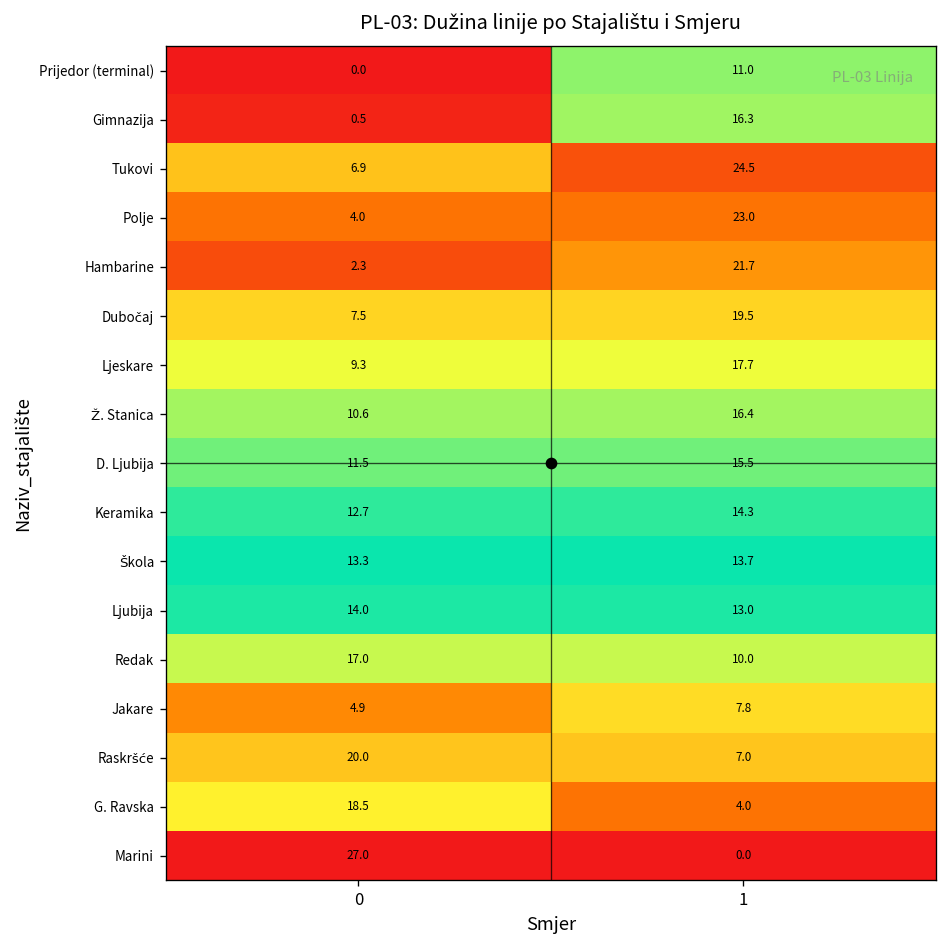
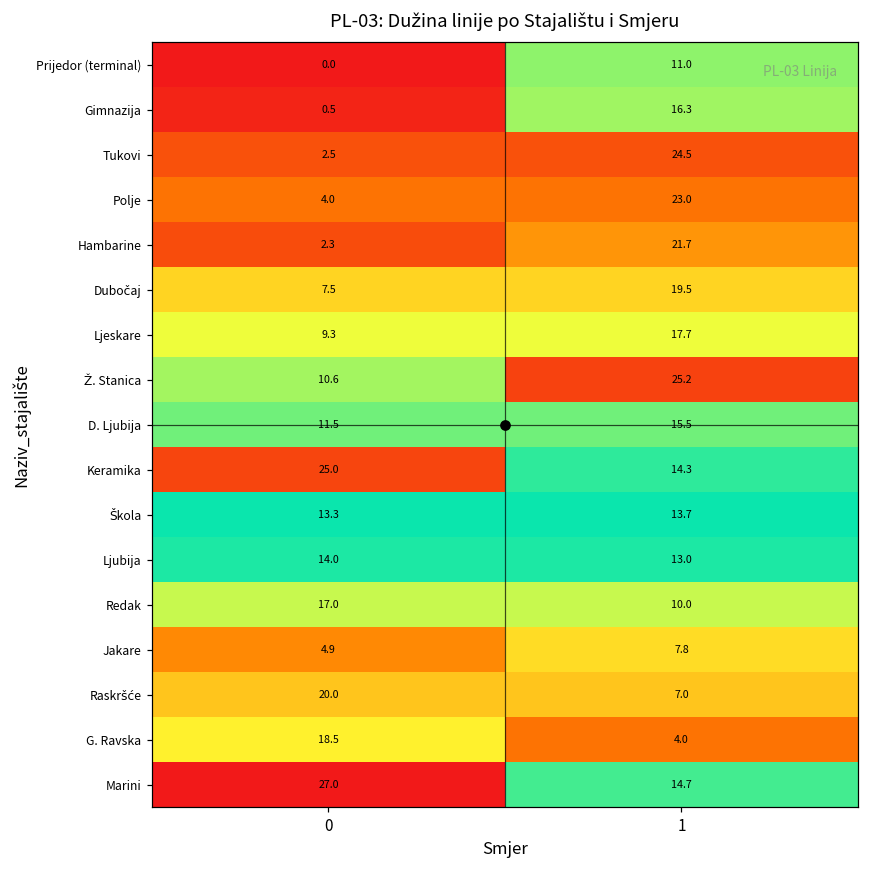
Tukovi, 0: 6.9 -> 2.5
Ž. Stanica, 1: 16.4 -> 25.2
Keramika, 0: 12.7 -> 25.0
Marini, 1: 0.0 -> 14.7
